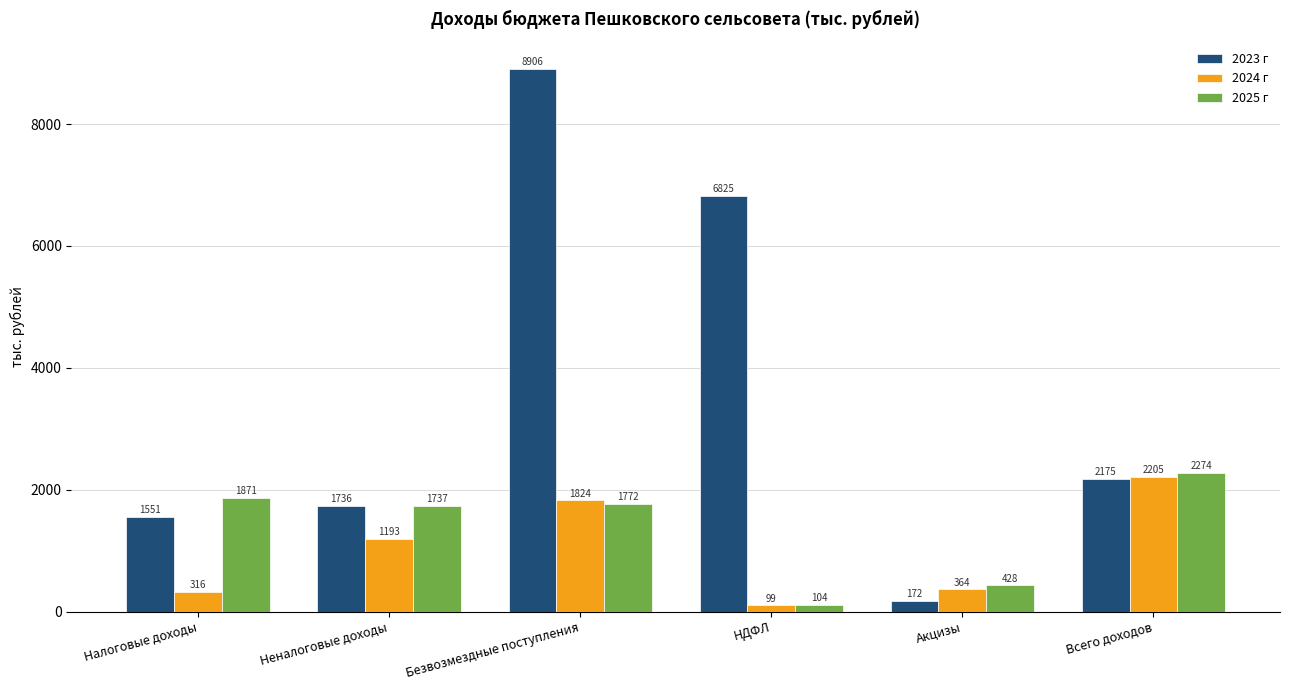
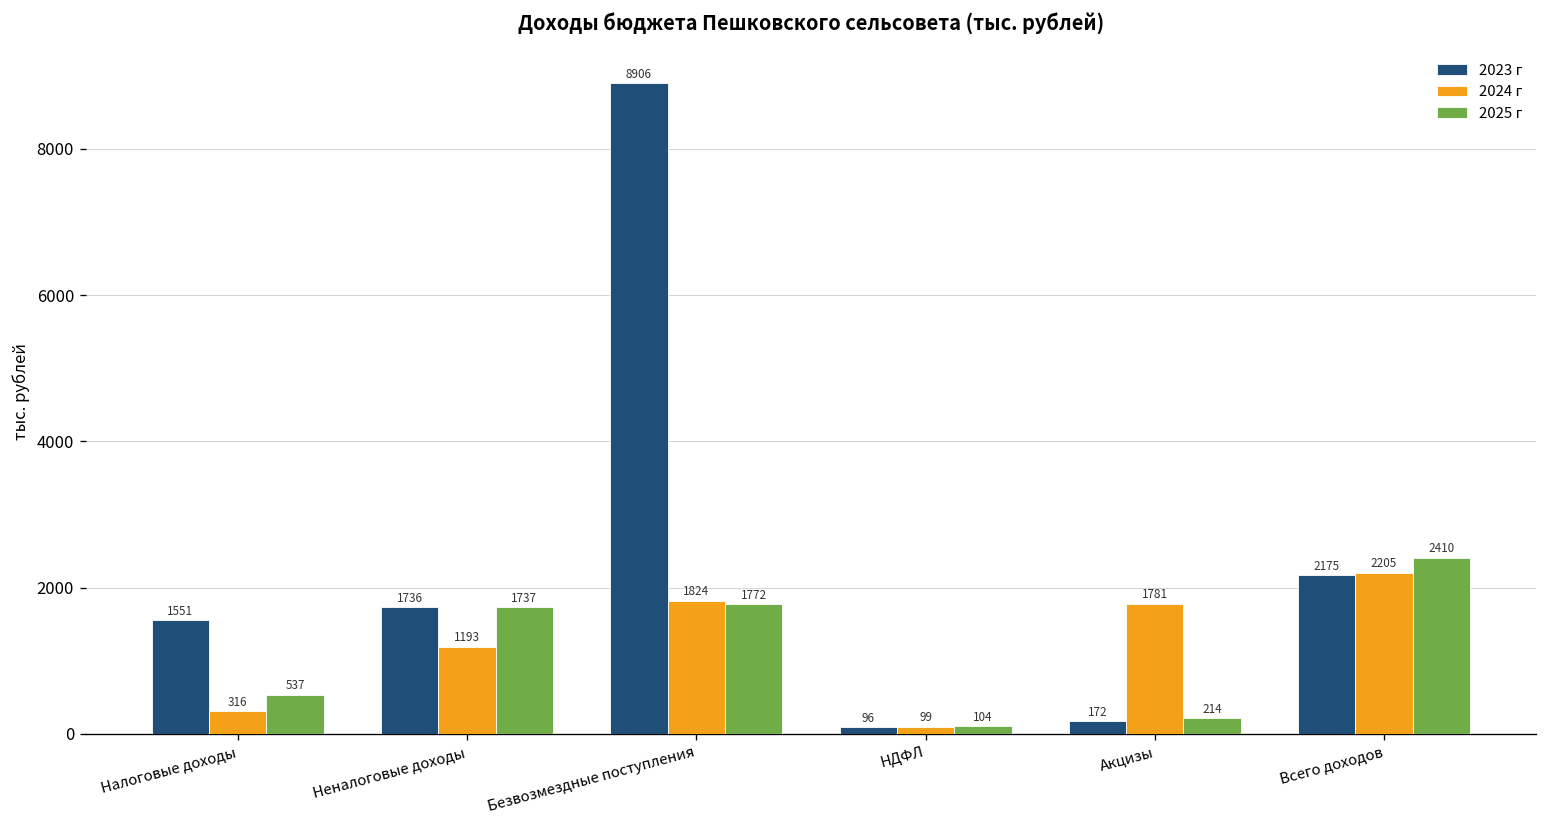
2025 г, Налоговые доходы: 1871 -> 537
2023 г, НДФЛ: 6825 -> 96
2024 г, Акцизы: 364 -> 1781
2025 г, Акцизы: 428 -> 214
2025 г, Всего доходов: 2274 -> 2410
